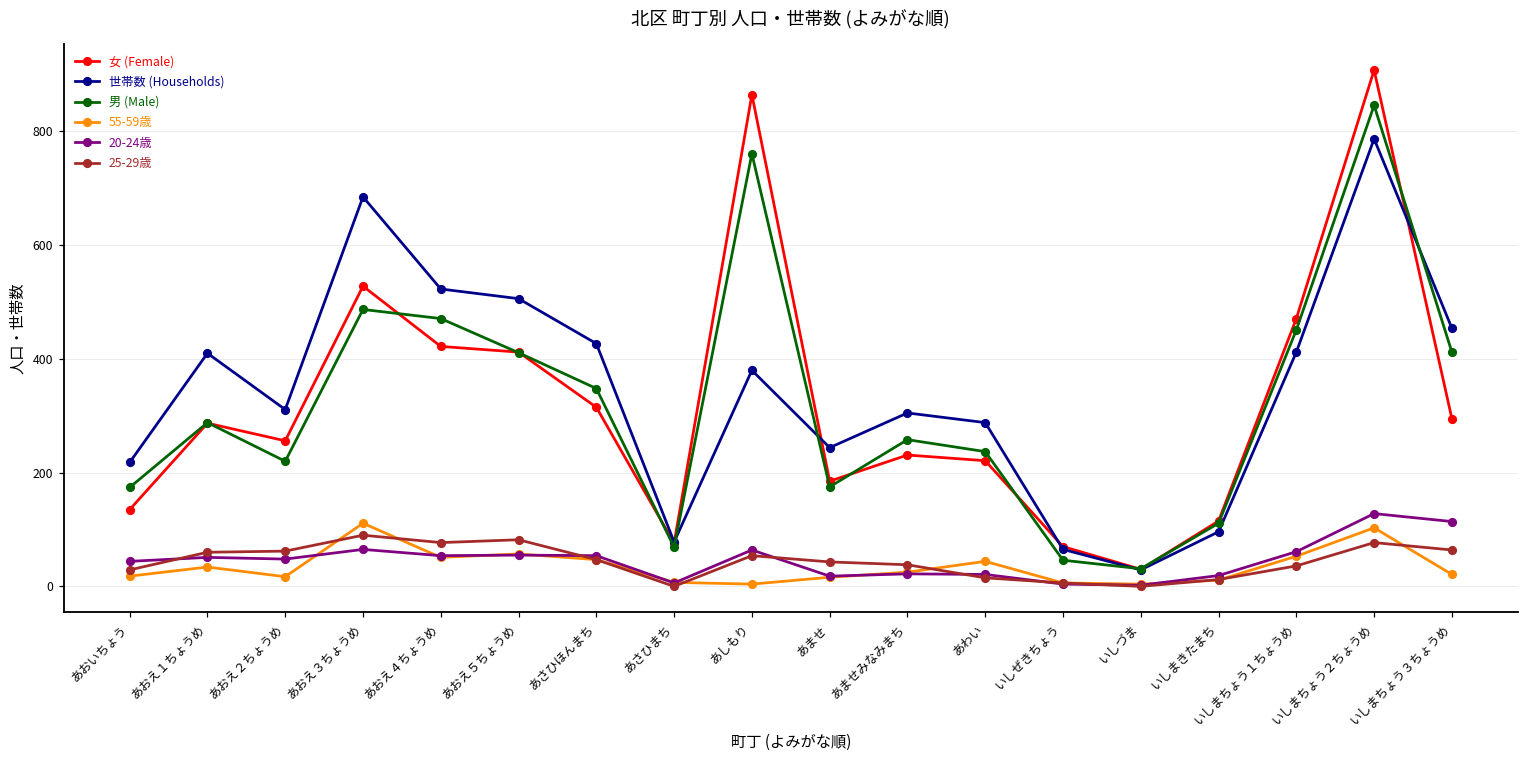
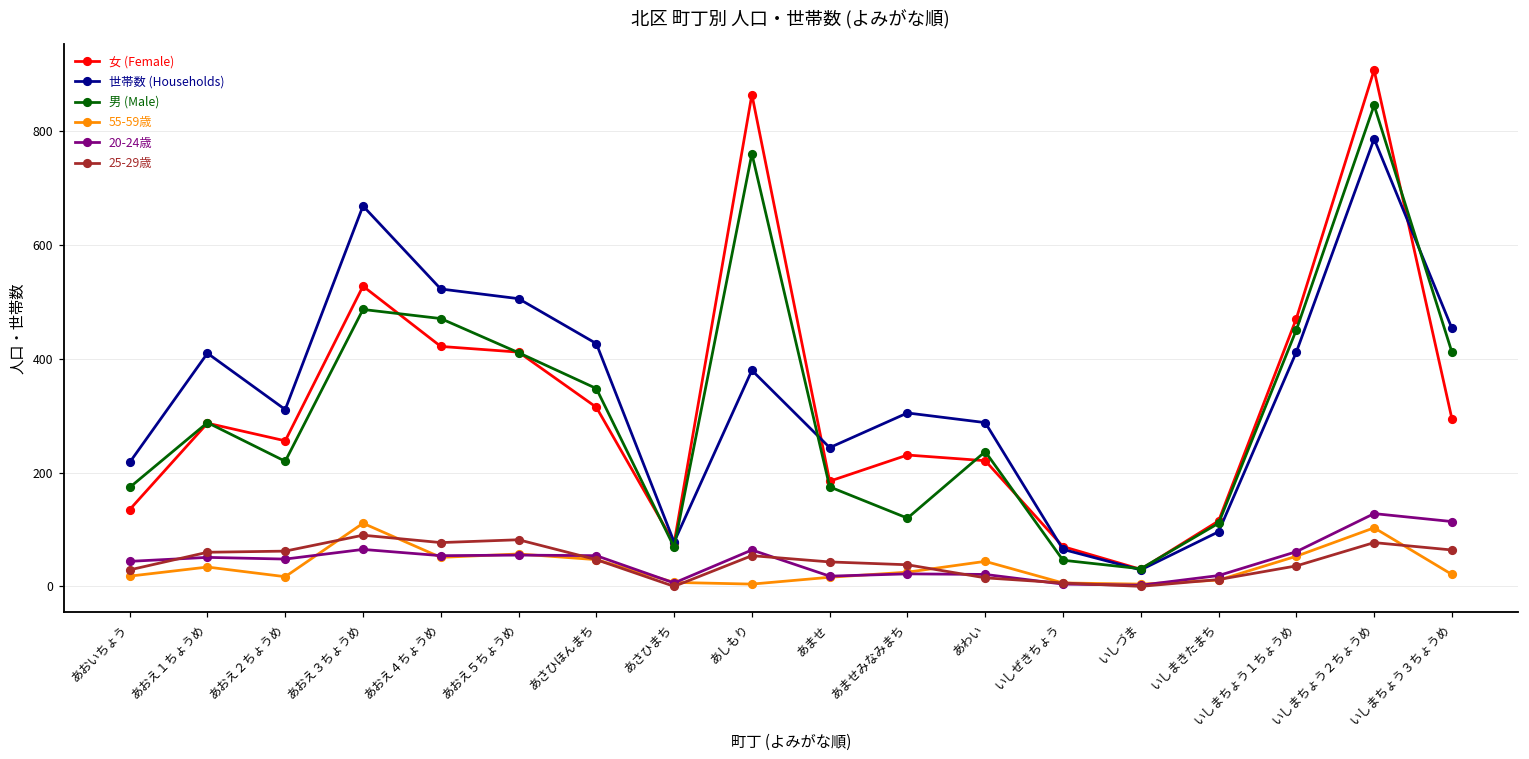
世帯数 (Households), あおえ３ちょうめ: 690 -> 670
男 (Male), あませみなみまち: 260 -> 120
